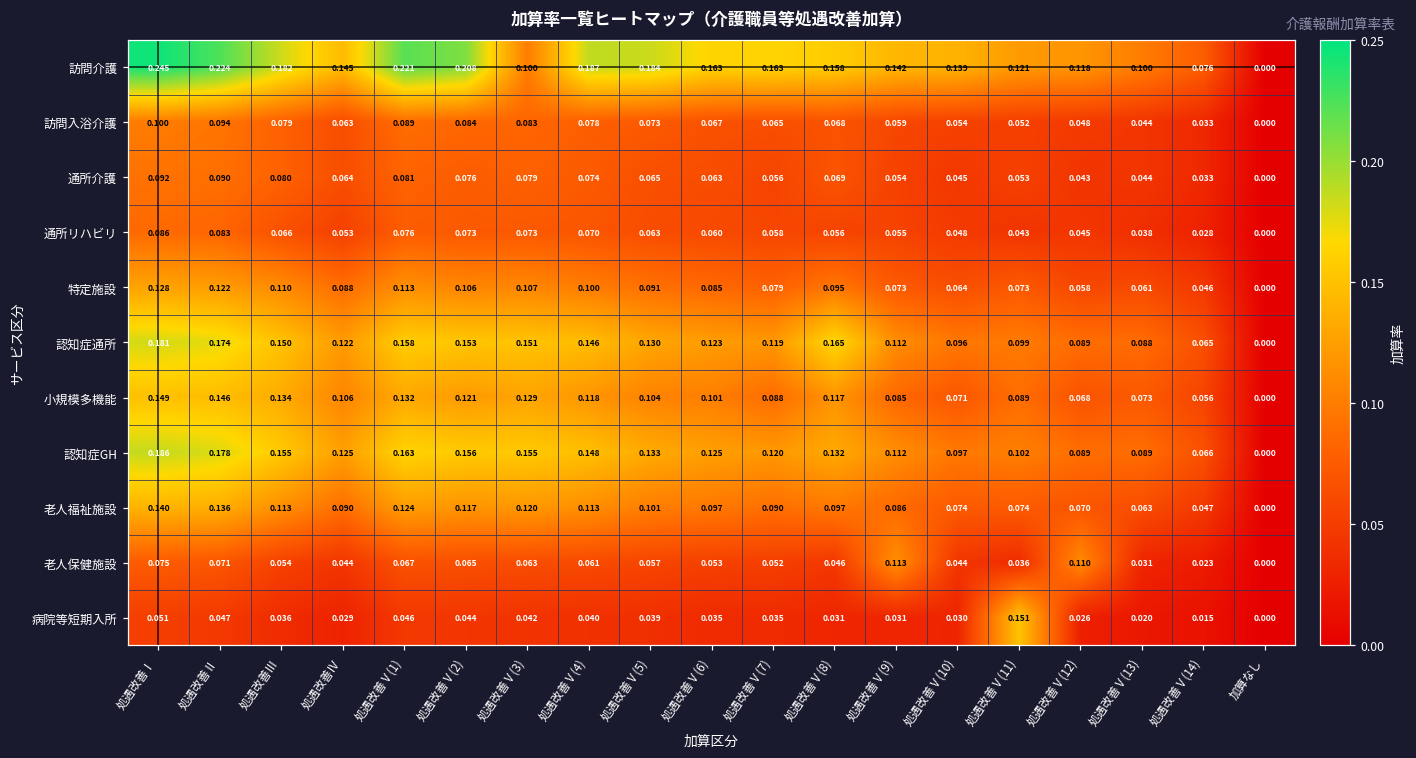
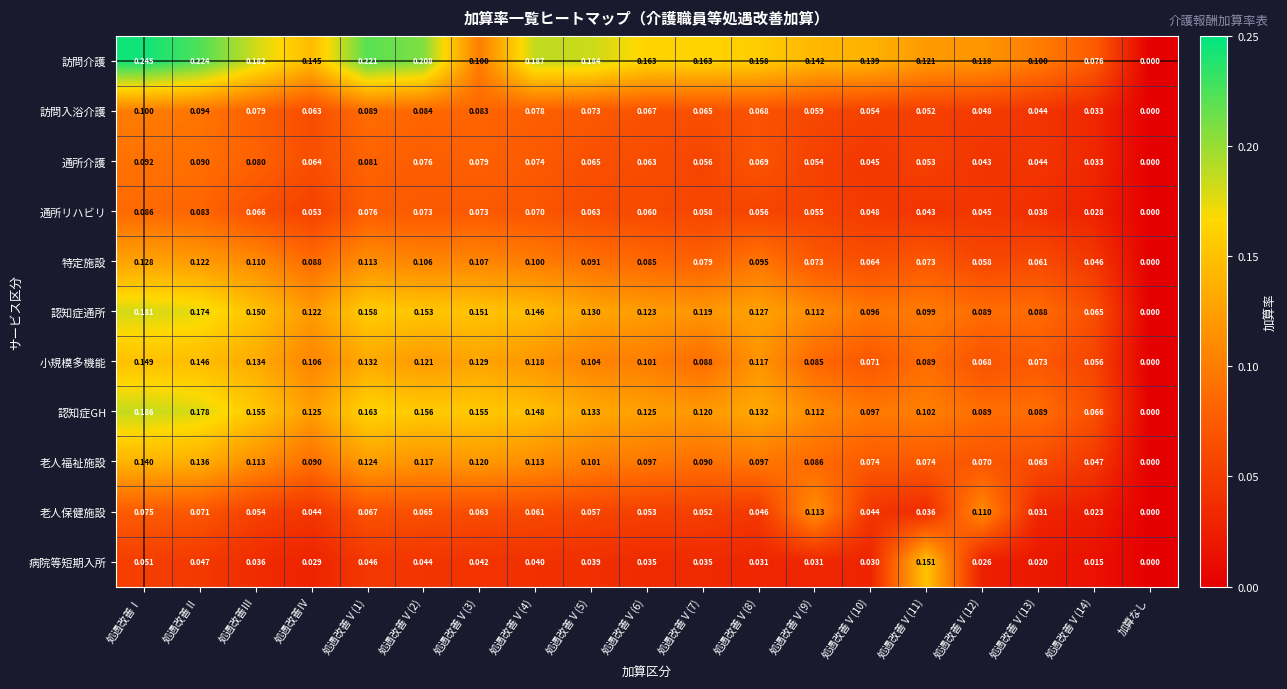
認知症通所, 処遇改善Ⅴ(8): 0.165 -> 0.127
